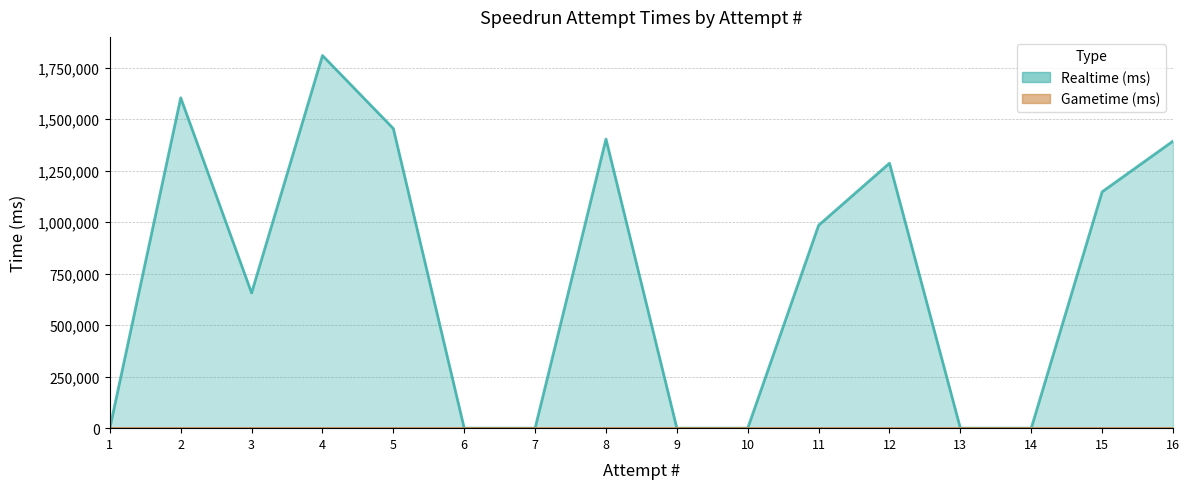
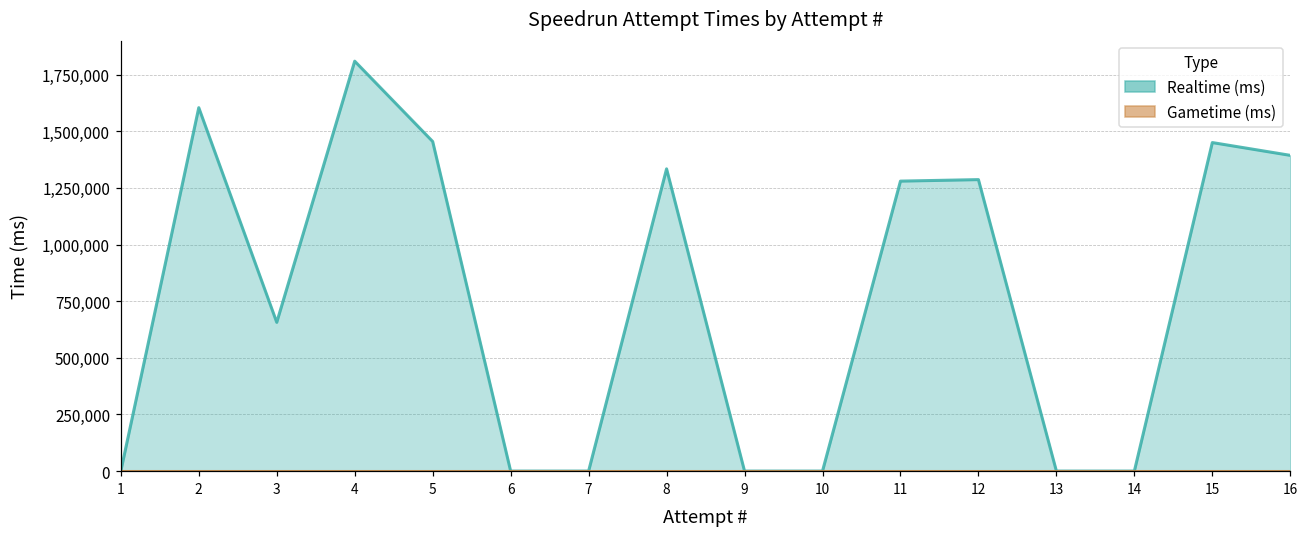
Realtime (ms), 8: 1,400,000 -> 1,330,000
Realtime (ms), 11: 990,000 -> 1,280,000
Realtime (ms), 15: 1,150,000 -> 1,450,000
